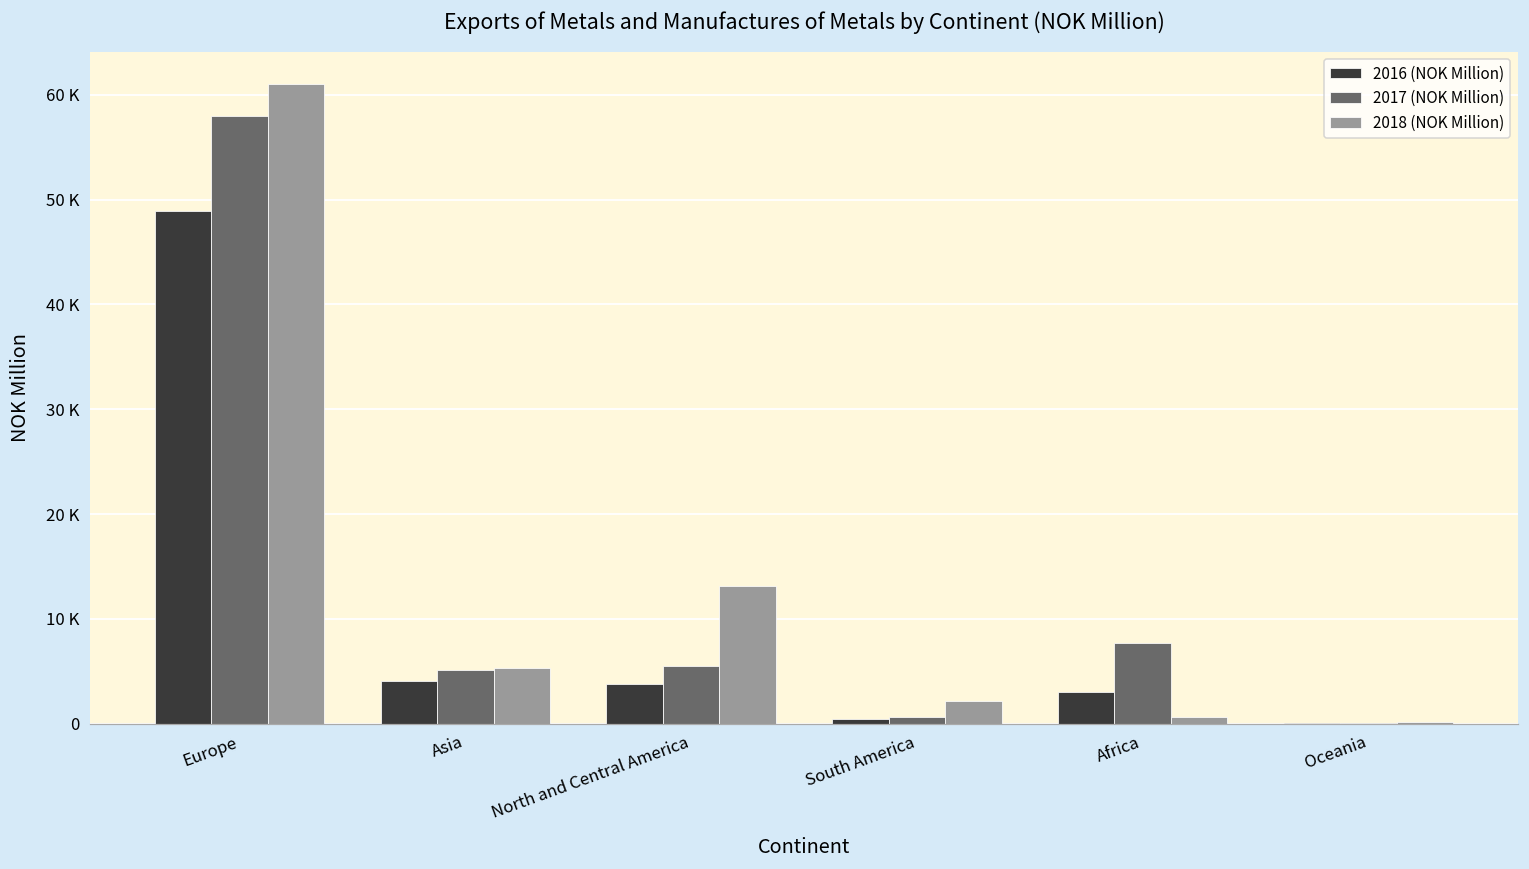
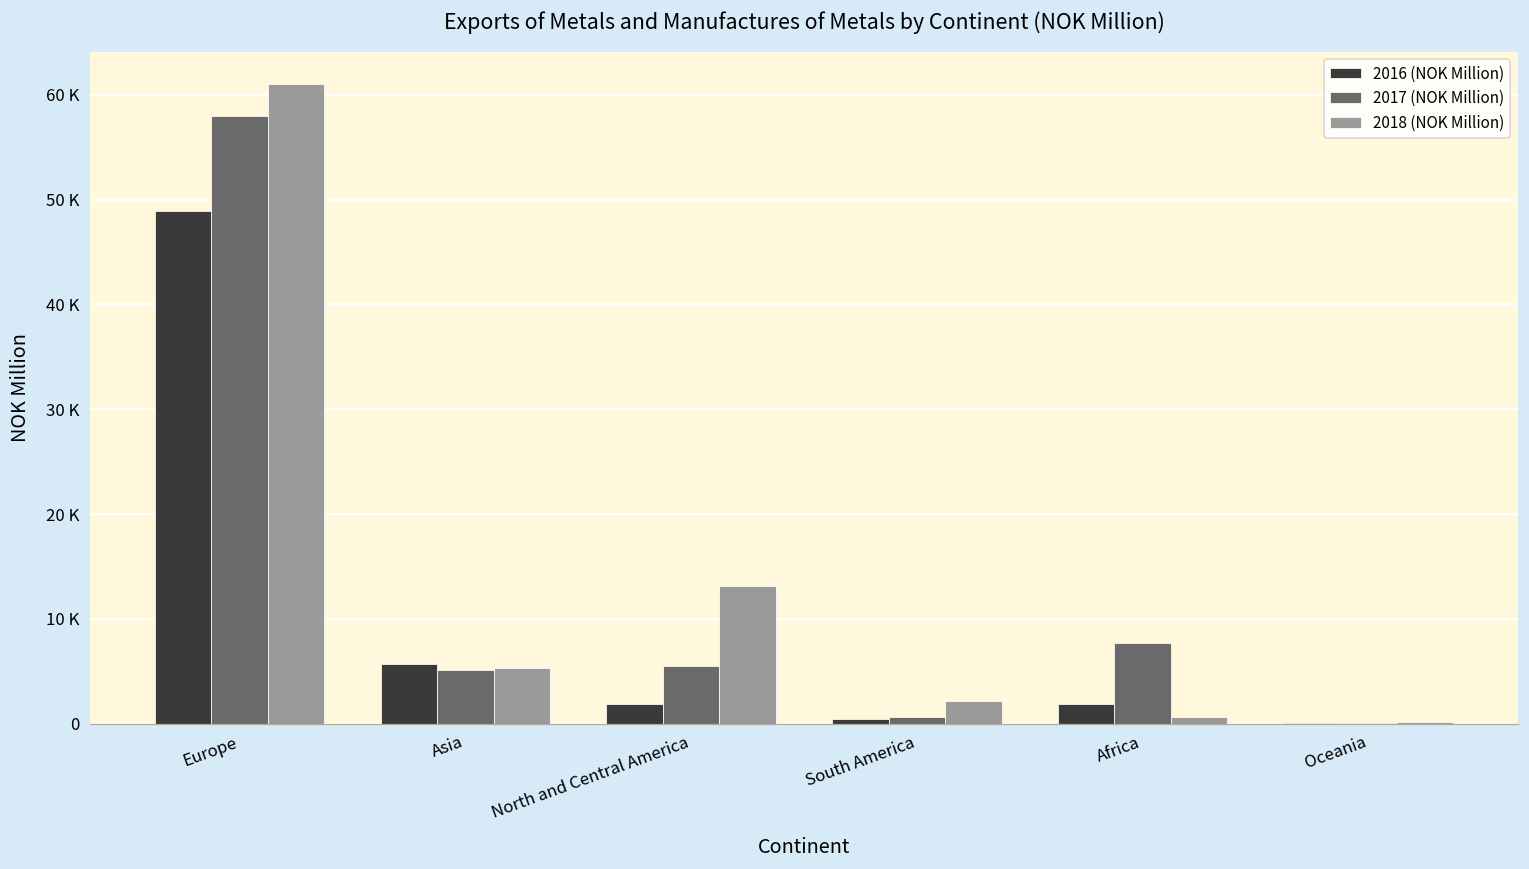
2016 (NOK Million), Asia: 4000 -> 6000
2016 (NOK Million), North and Central America: 4000 -> 2000
2016 (NOK Million), Africa: 3000 -> 2000
